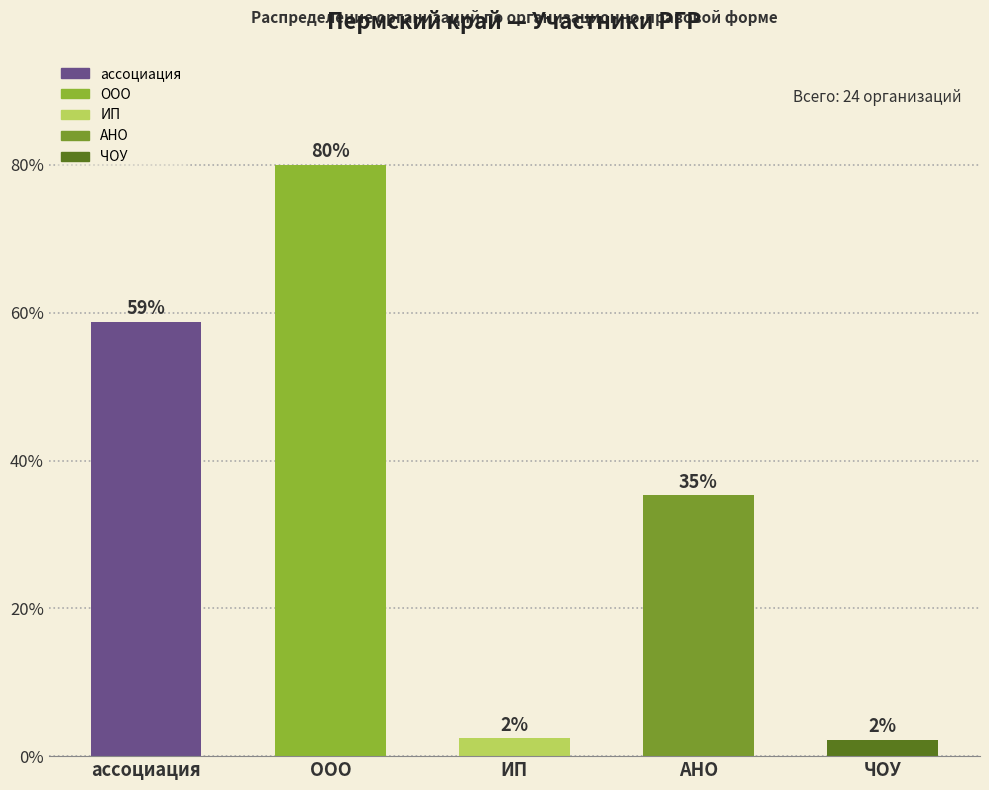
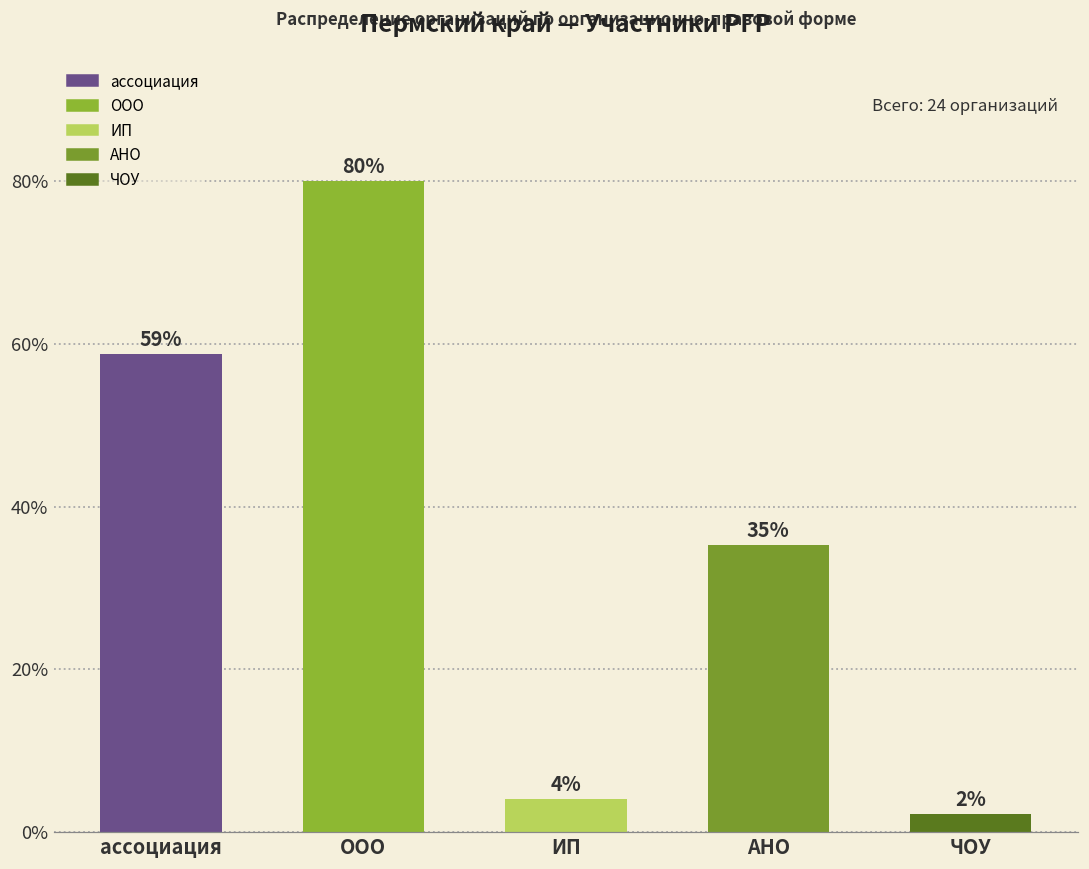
ИП: 2% -> 4%
